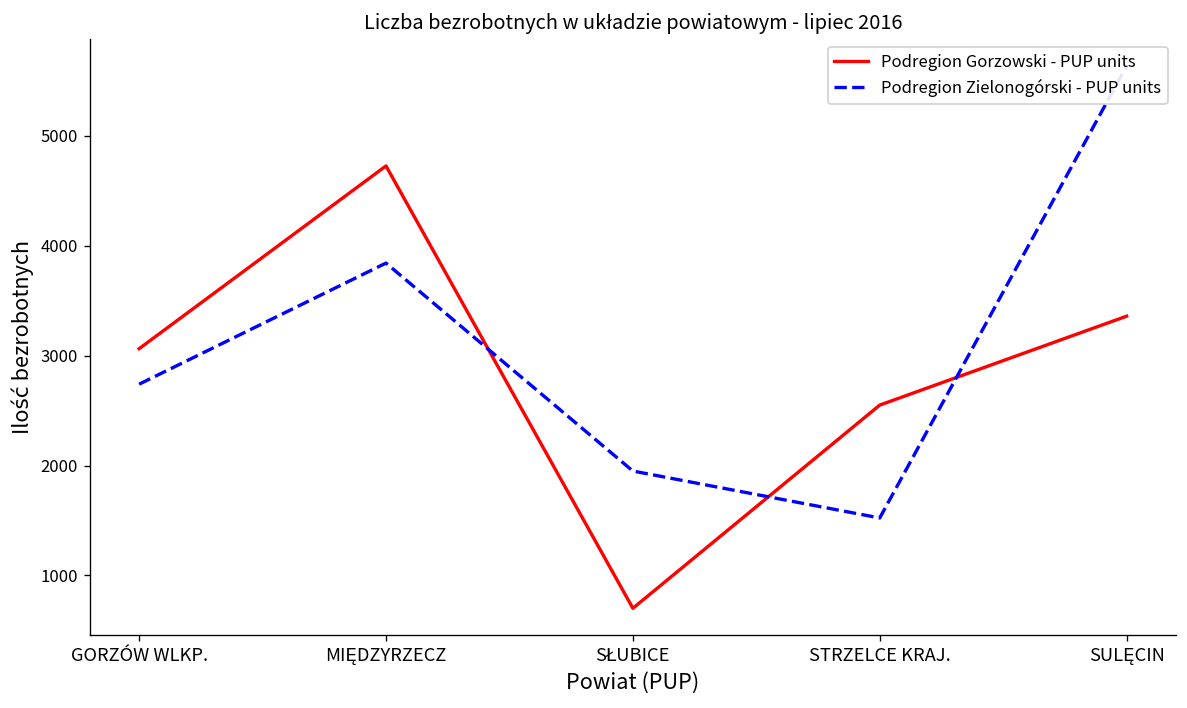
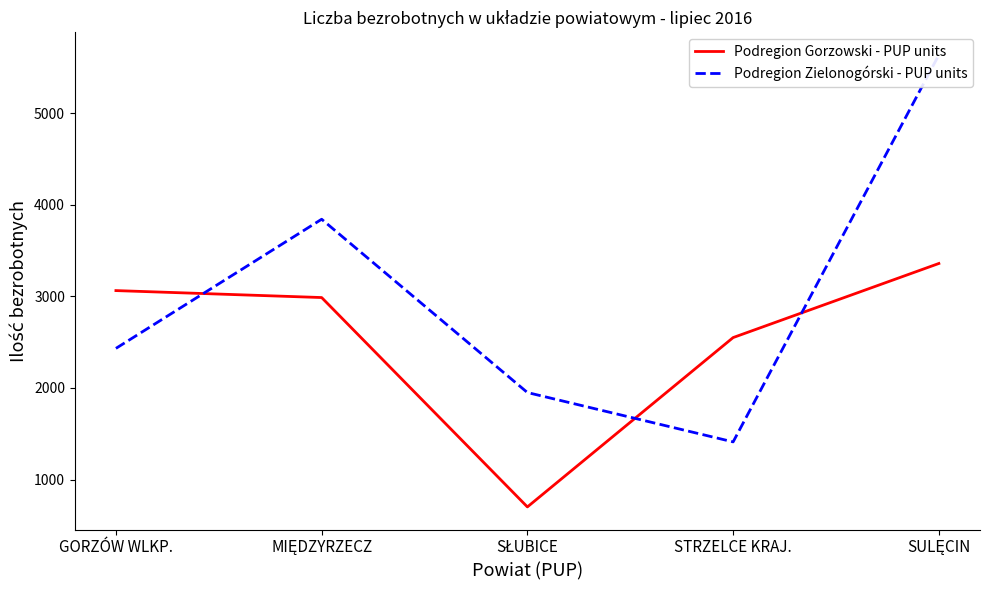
Podregion Zielonogórski - PUP units, GORZÓW WLKP.: 2700 -> 2400
Podregion Gorzowski - PUP units, MIĘDZYRZECZ: 4700 -> 3000
Podregion Zielonogórski - PUP units, STRZELCE KRAJ.: 1500 -> 1400
